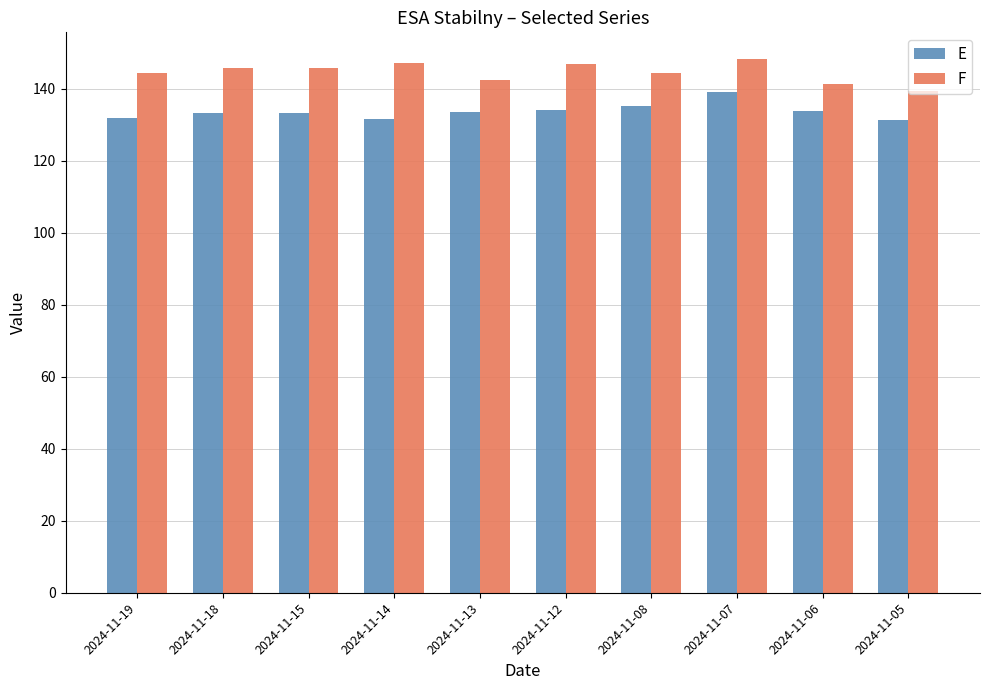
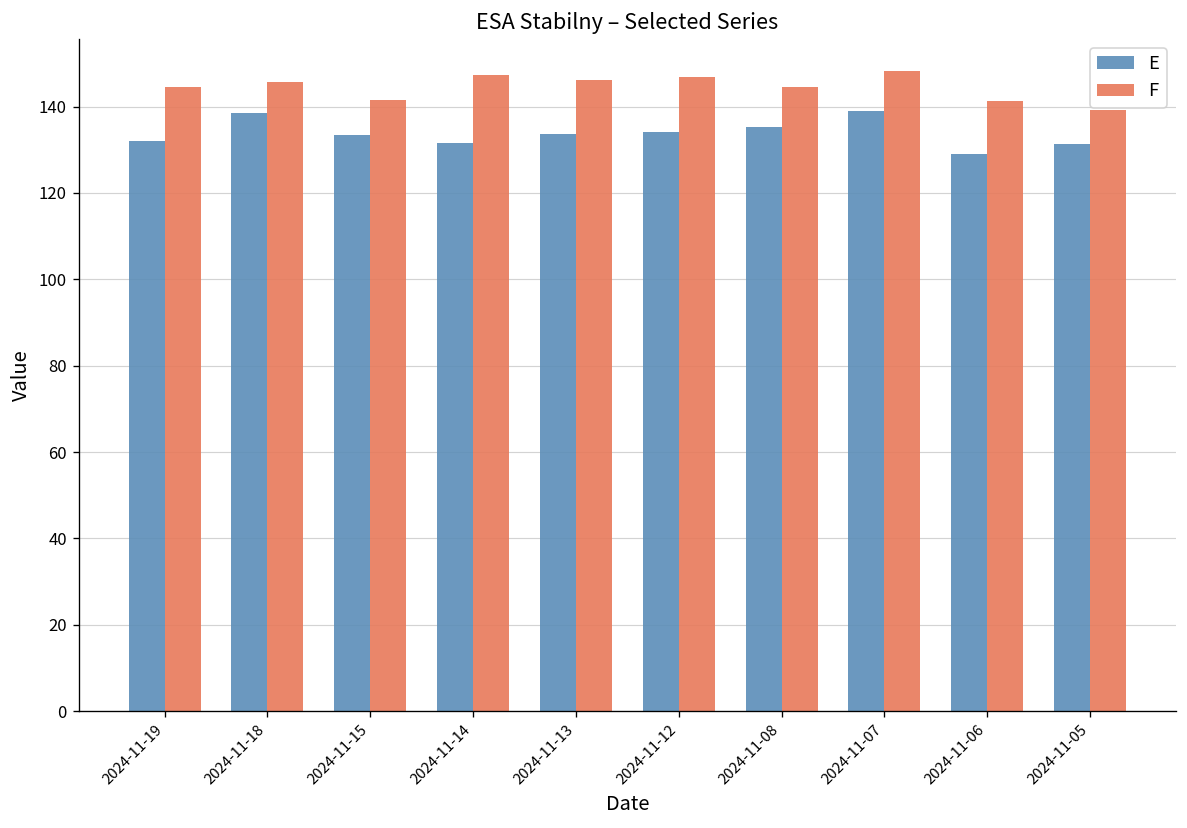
E, 2024-11-18: 133 -> 139
F, 2024-11-15: 146 -> 142
F, 2024-11-13: 142 -> 146
E, 2024-11-06: 134 -> 129
